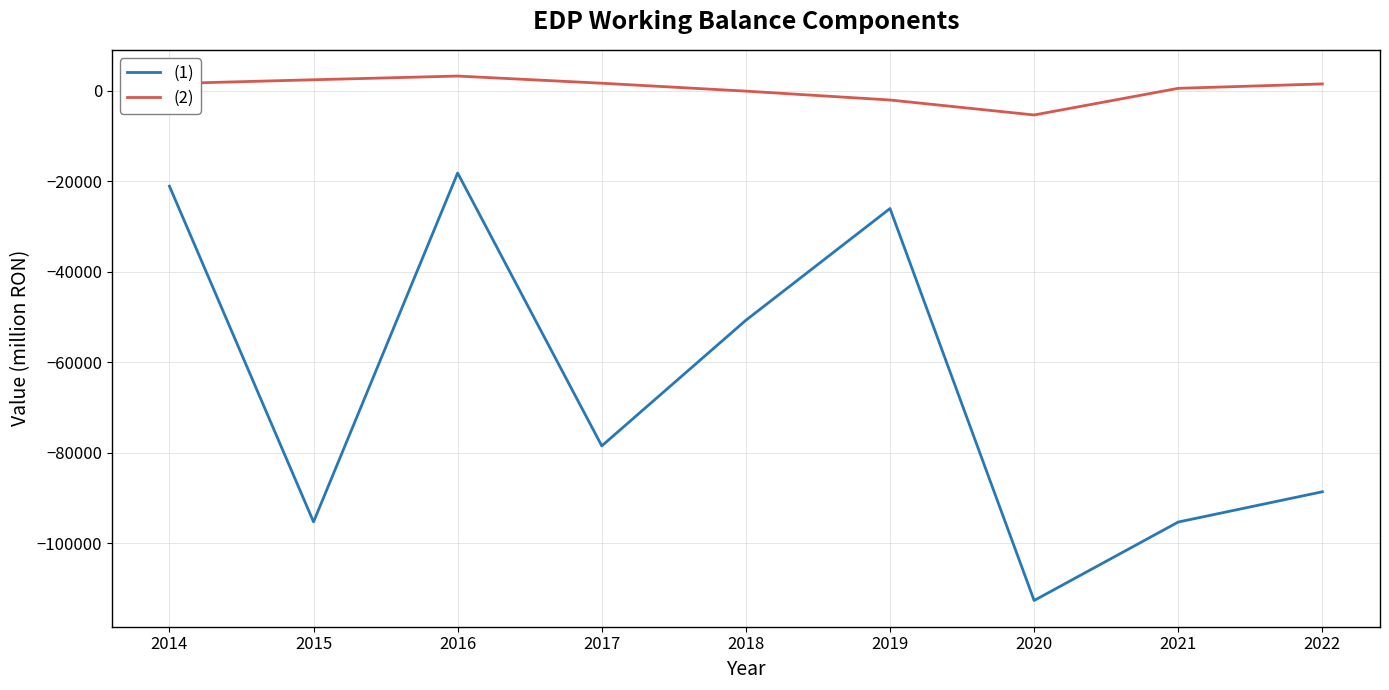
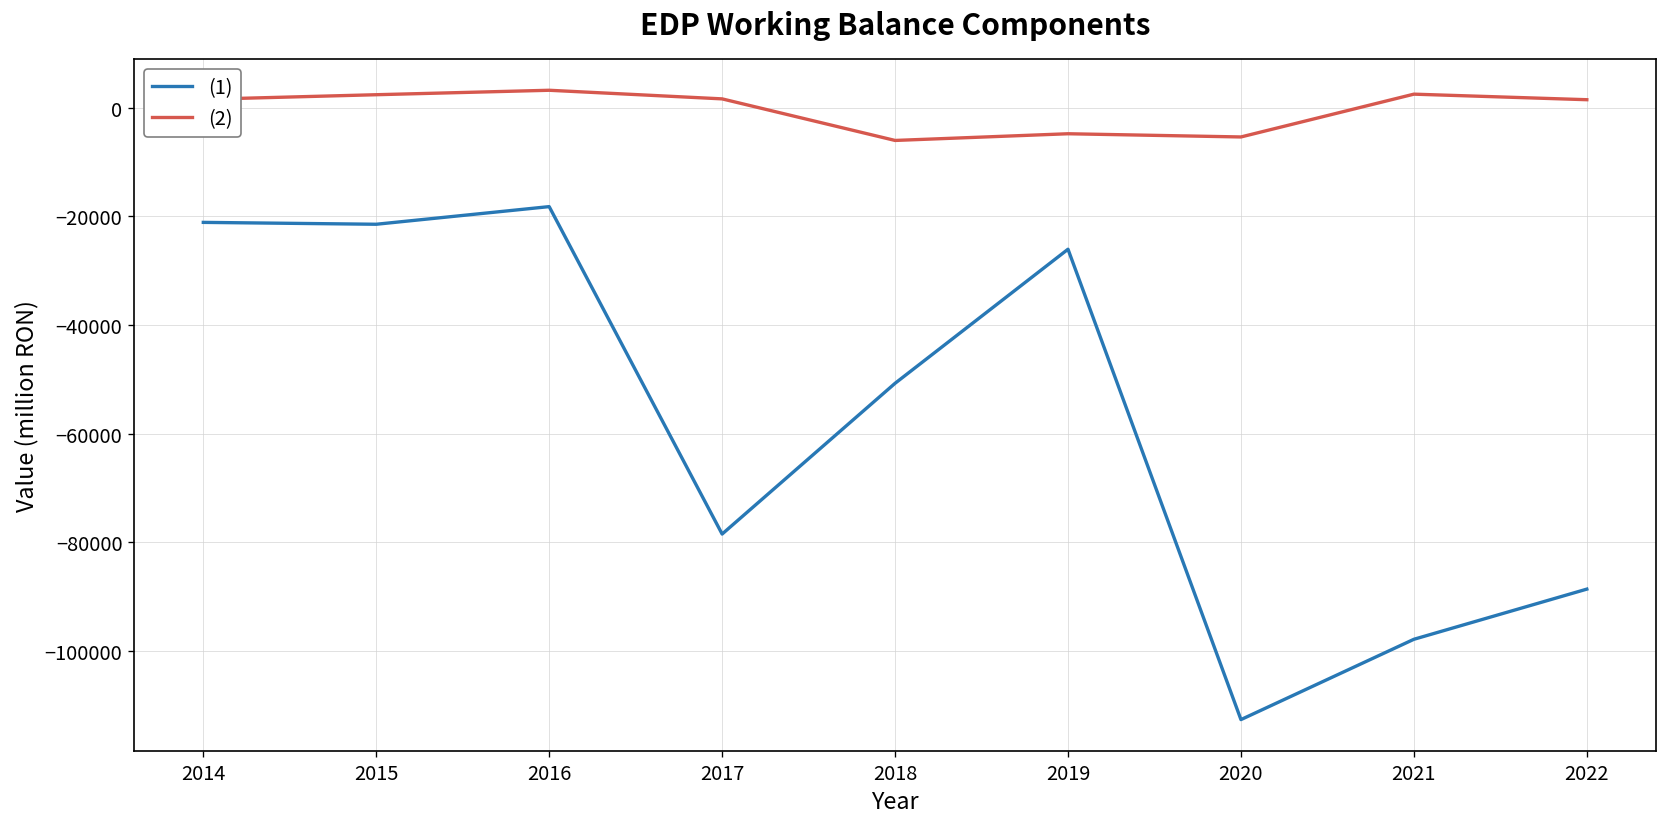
(1), 2015: -95000 -> -21000
(2), 2018: 0 -> -6000
(2), 2019: -2000 -> -5000
(1), 2021: -95000 -> -98000
(2), 2021: 1000 -> 3000
